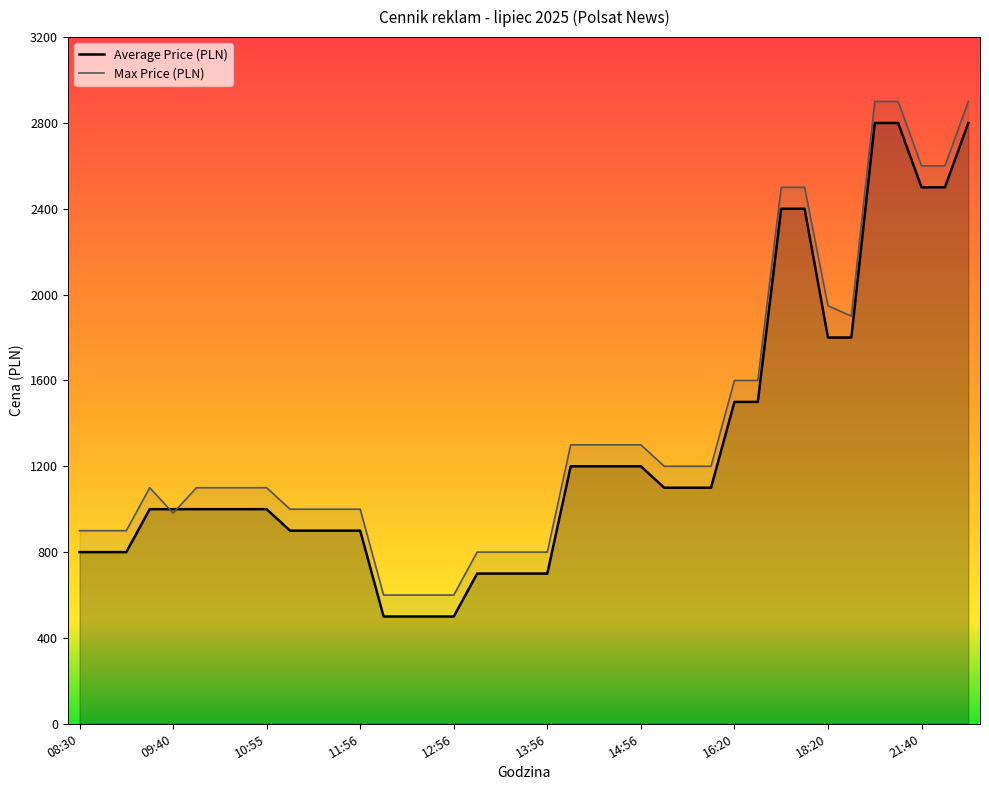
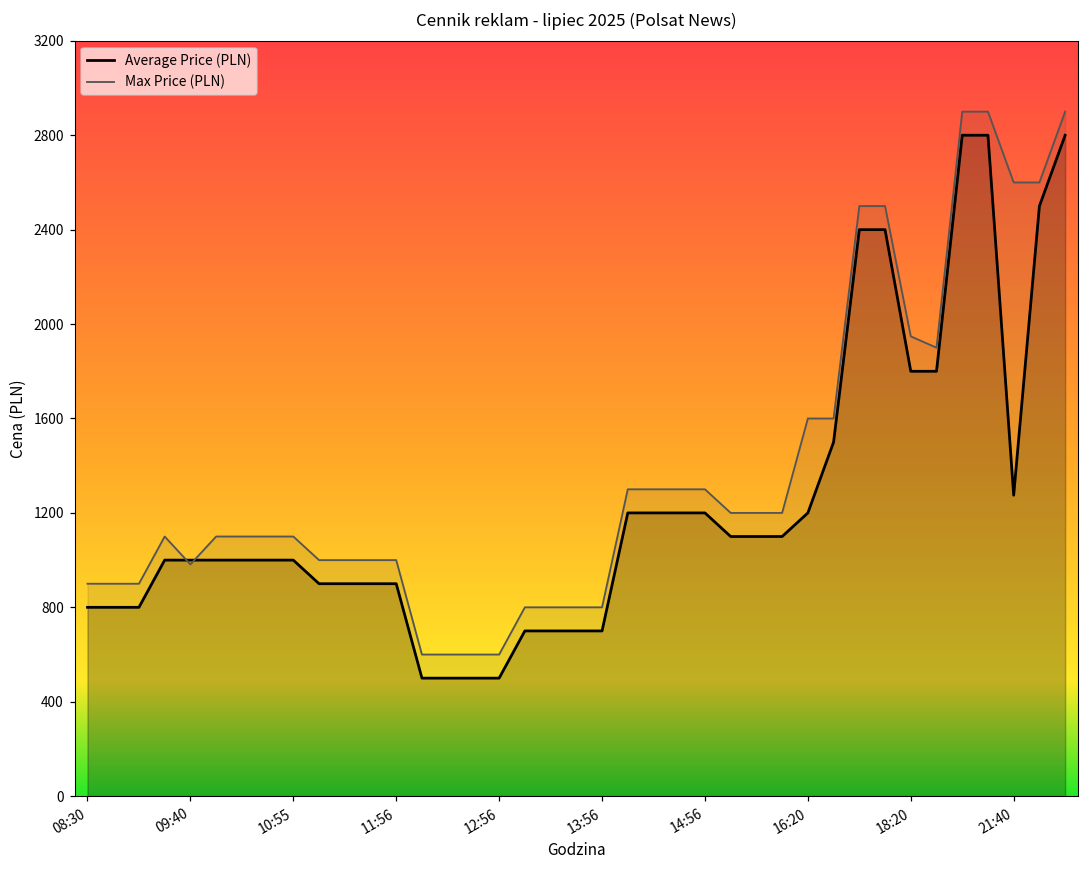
Average Price (PLN), 16:20: 1500 -> 1200
Average Price (PLN), 21:40: 2500 -> 1280
